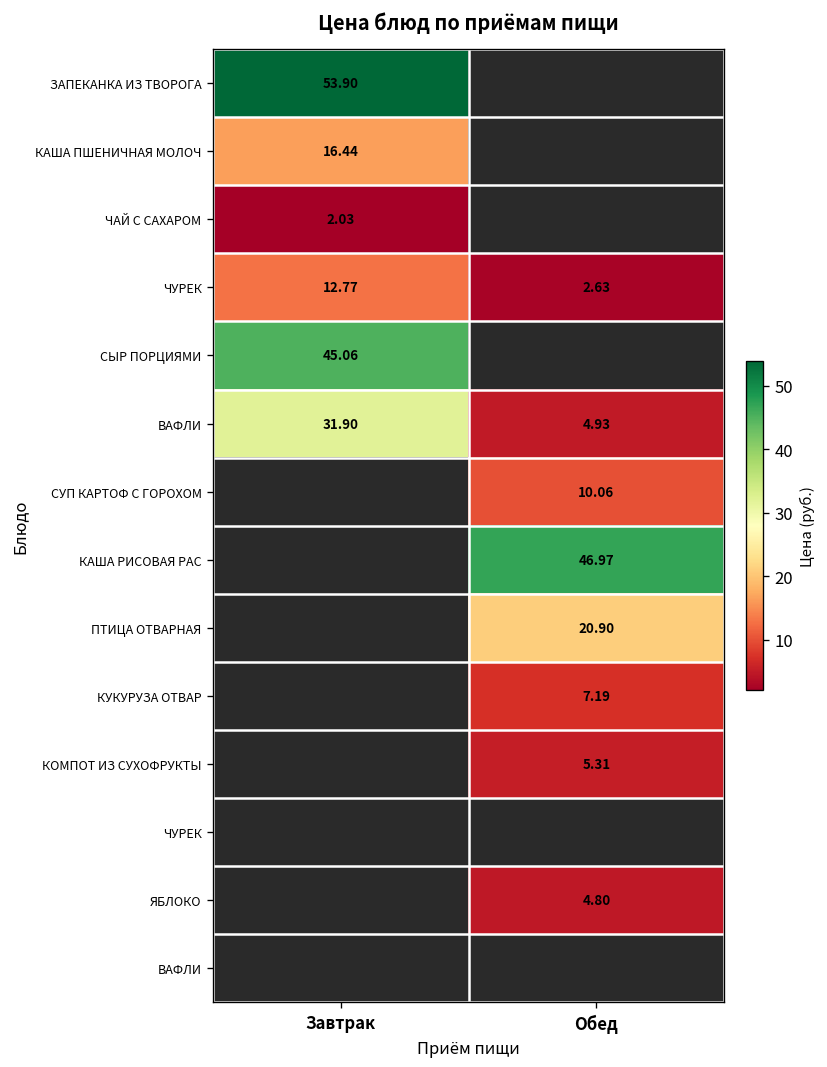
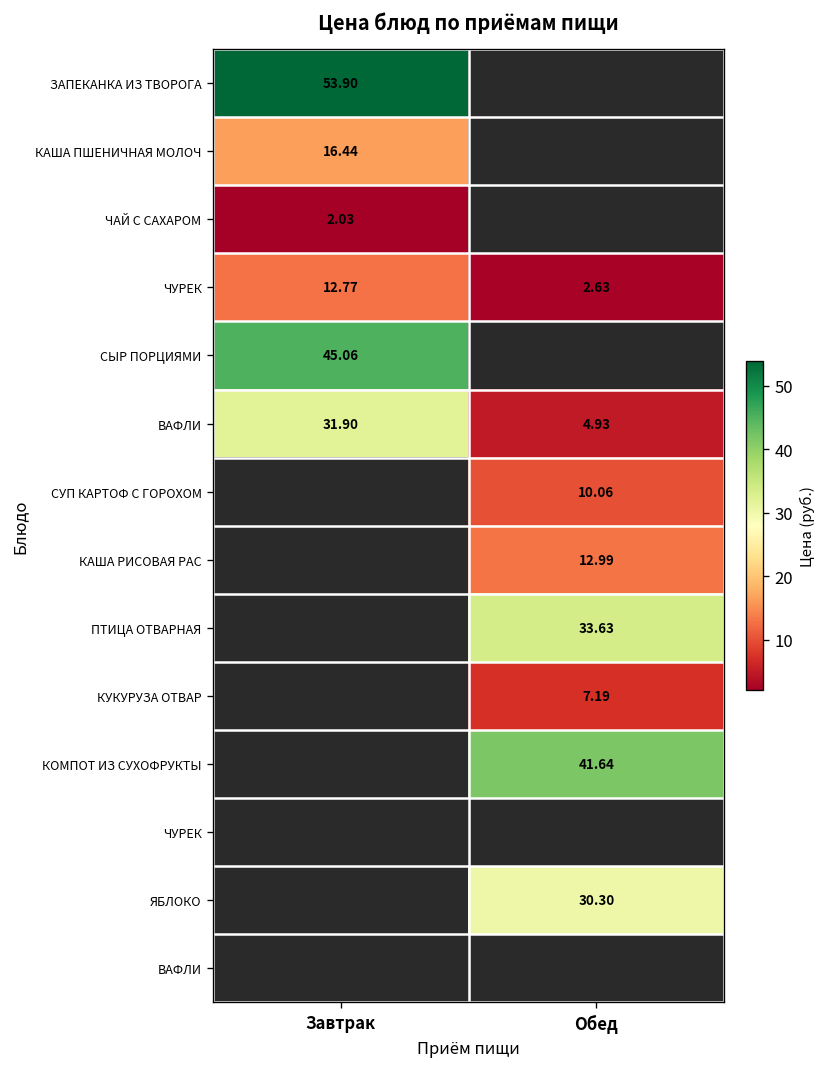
КАША РИСОВАЯ РАС, Обед: 46.97 -> 12.99
ПТИЦА ОТВАРНАЯ, Обед: 20.90 -> 33.63
КОМПОТ ИЗ СУХОФРУКТЫ, Обед: 5.31 -> 41.64
ЯБЛОКО, Обед: 4.80 -> 30.30
